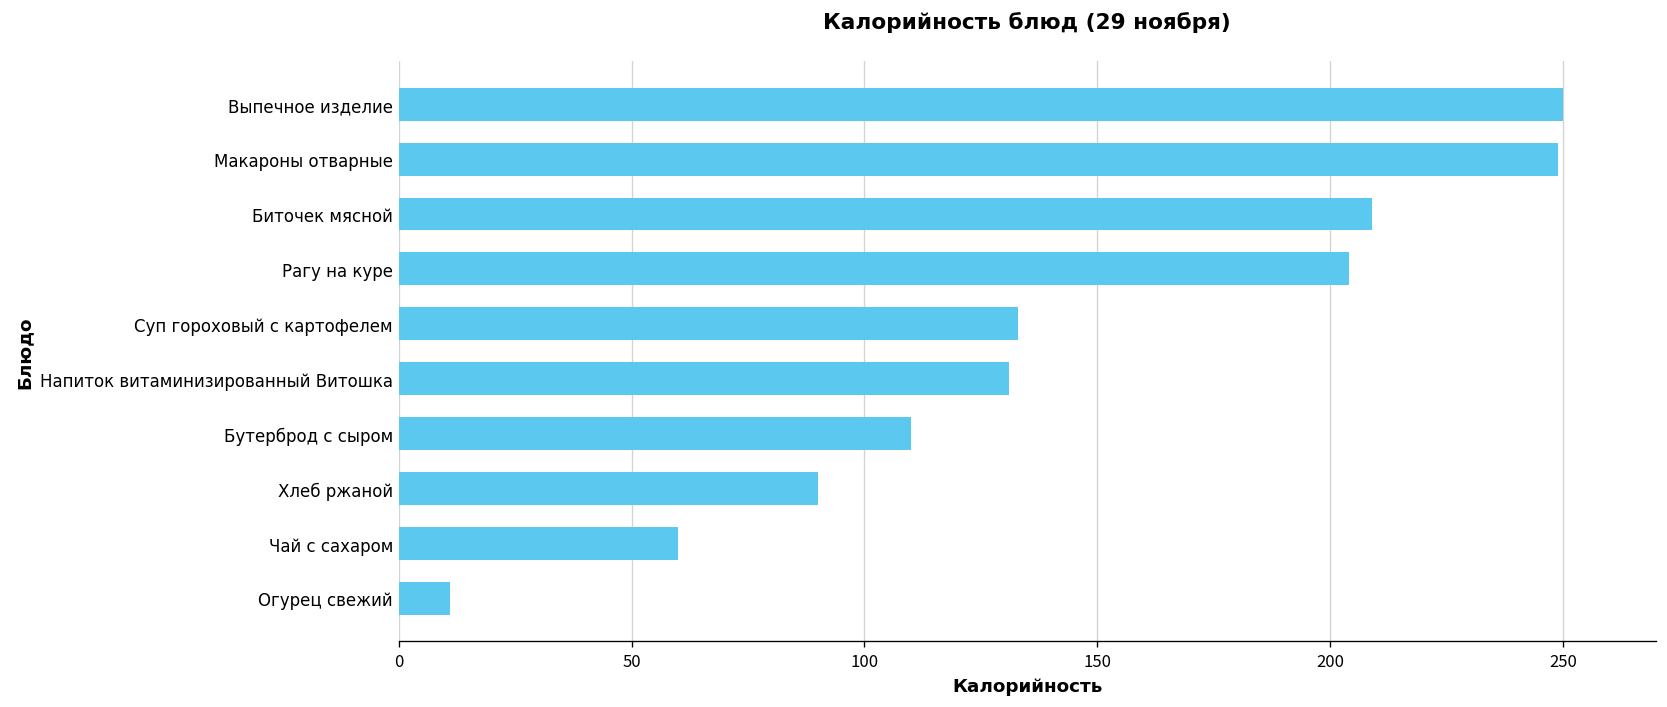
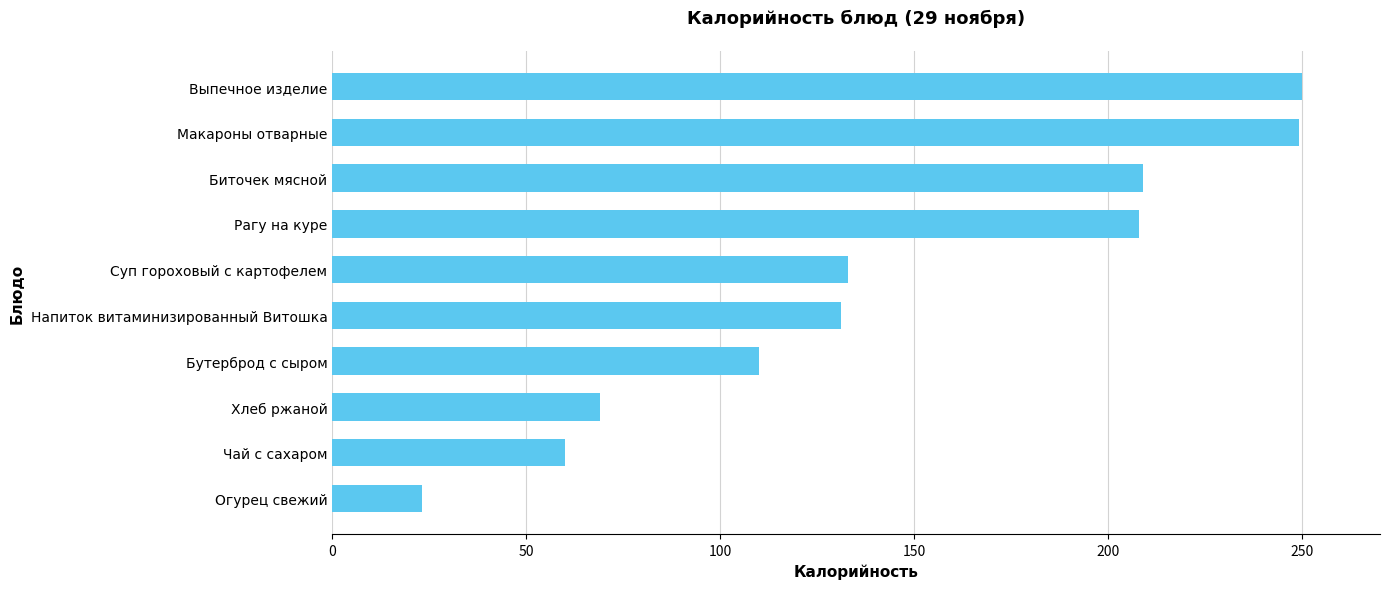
Рагу на куре: 204 -> 208
Хлеб ржаной: 90 -> 69
Огурец свежий: 11 -> 23
